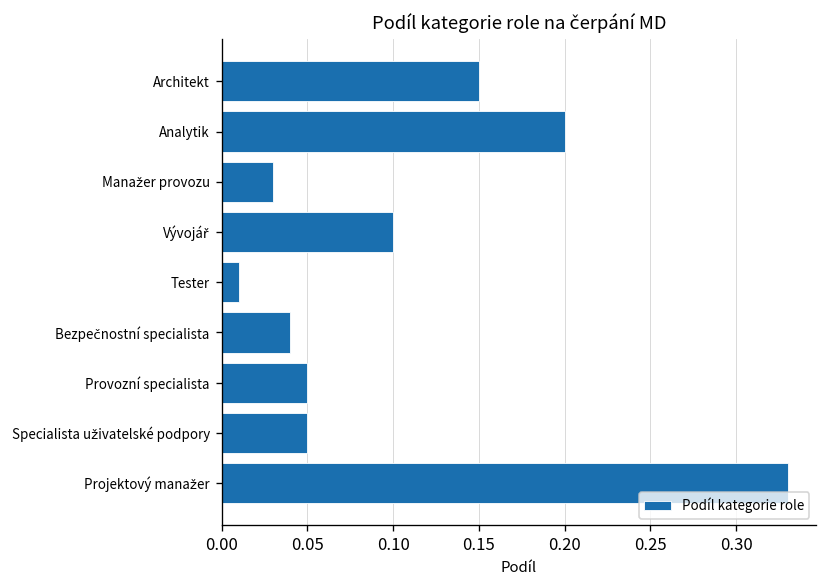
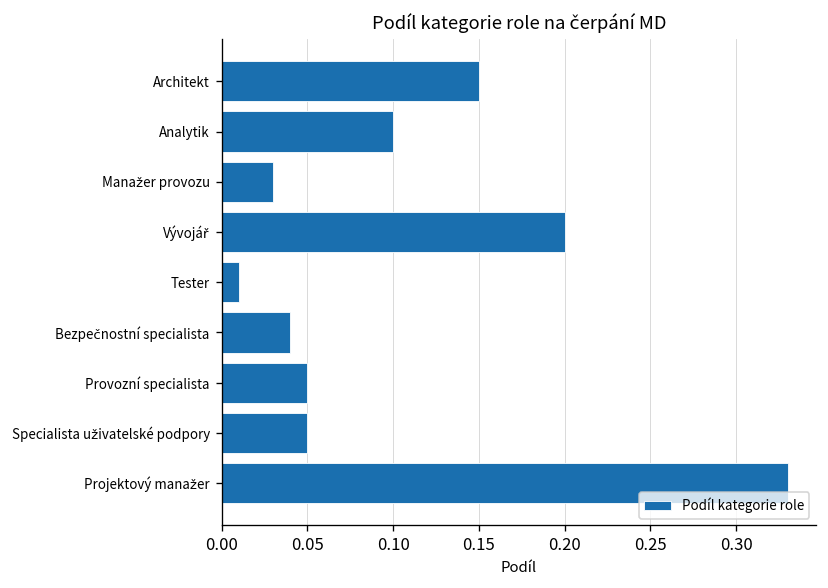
Analytik: 0.2 -> 0.1
Vývojář: 0.1 -> 0.2
